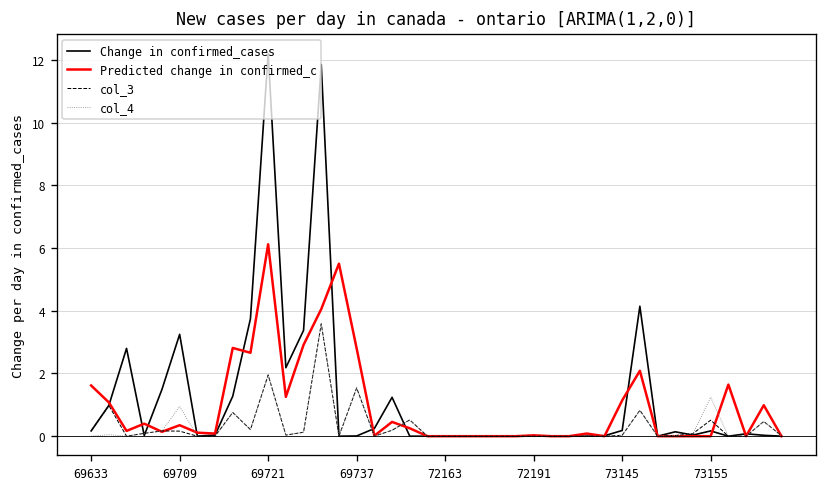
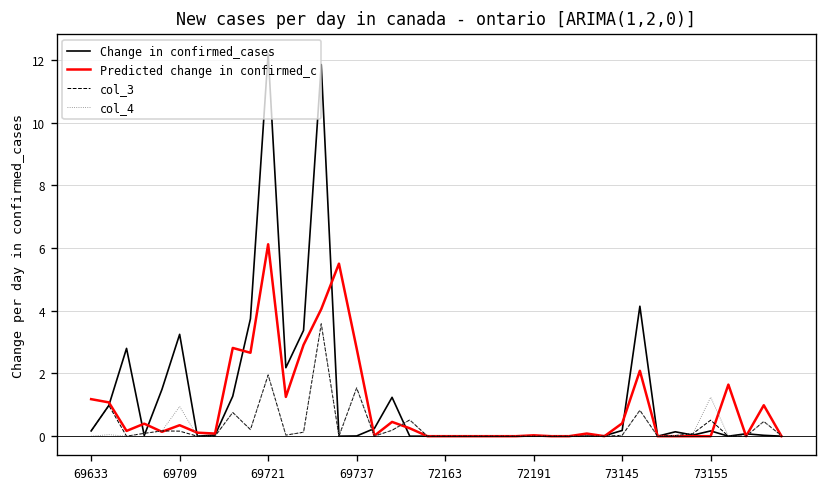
Predicted change in confirmed_c, 69633: 1.6 -> 1.2
Predicted change in confirmed_c, 73145: 1.1 -> 0.4
